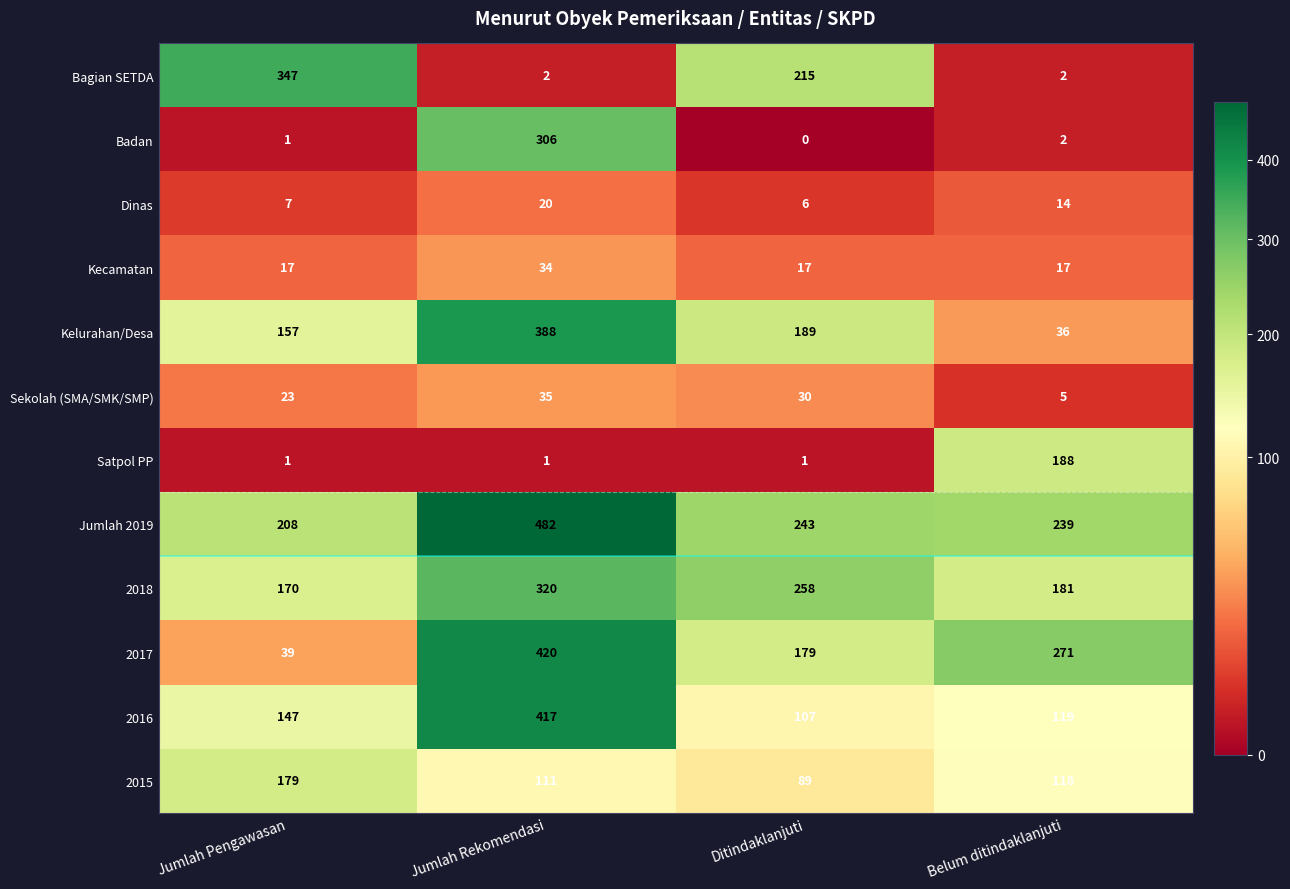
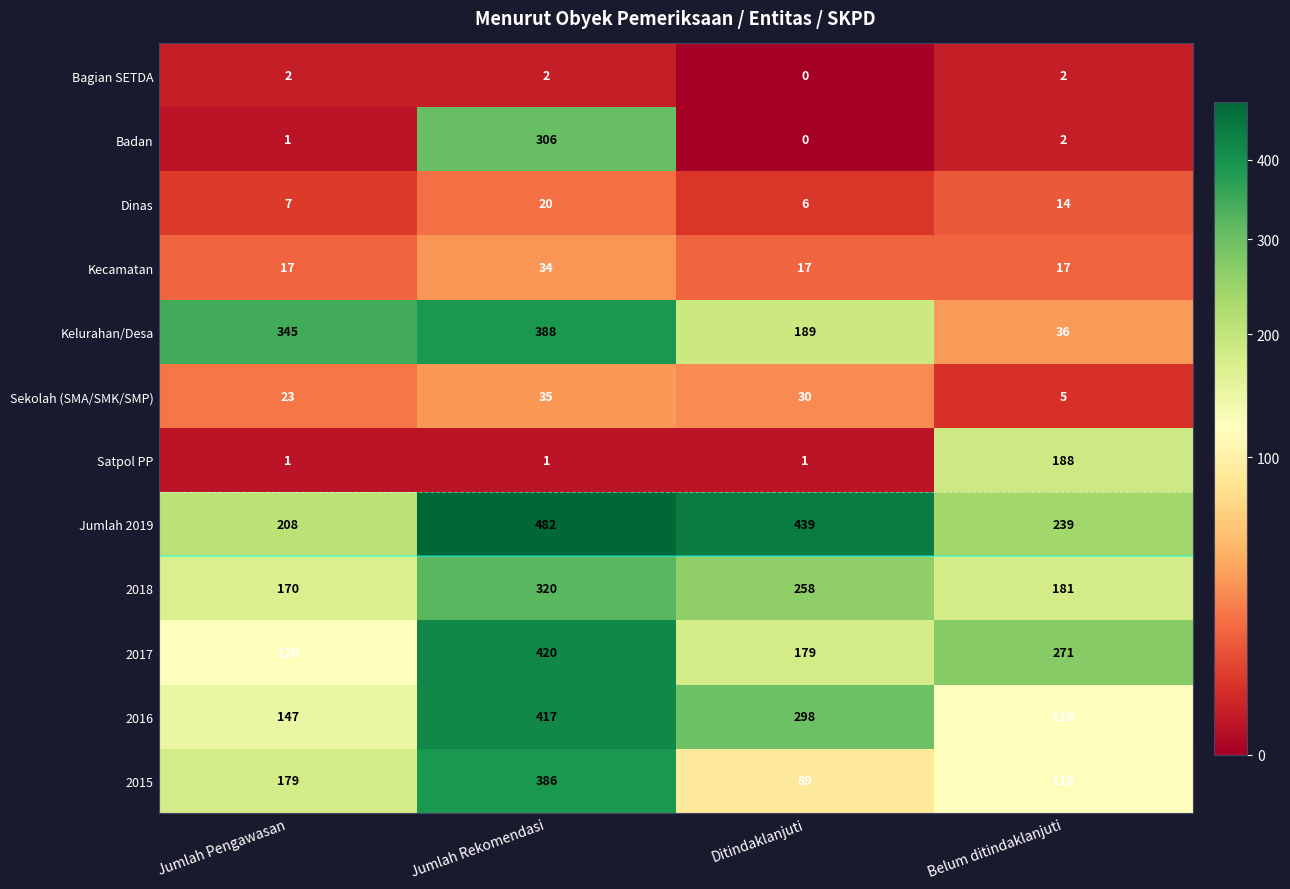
Bagian SETDA, Jumlah Pengawasan: 347 -> 2
Bagian SETDA, Ditindaklanjuti: 215 -> 0
Kelurahan/Desa, Jumlah Pengawasan: 157 -> 345
Jumlah 2019, Ditindaklanjuti: 243 -> 439
2017, Jumlah Pengawasan: 39 -> 120
2016, Ditindaklanjuti: 107 -> 298
2015, Jumlah Rekomendasi: 111 -> 386
